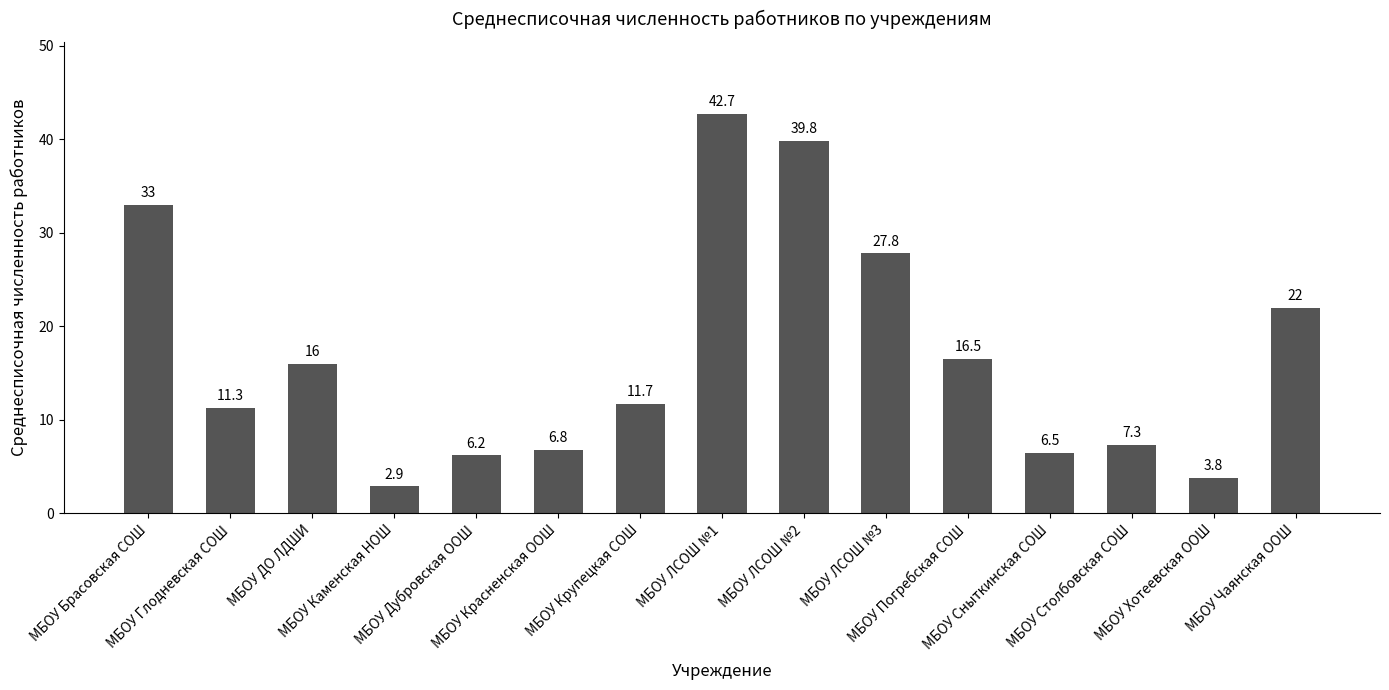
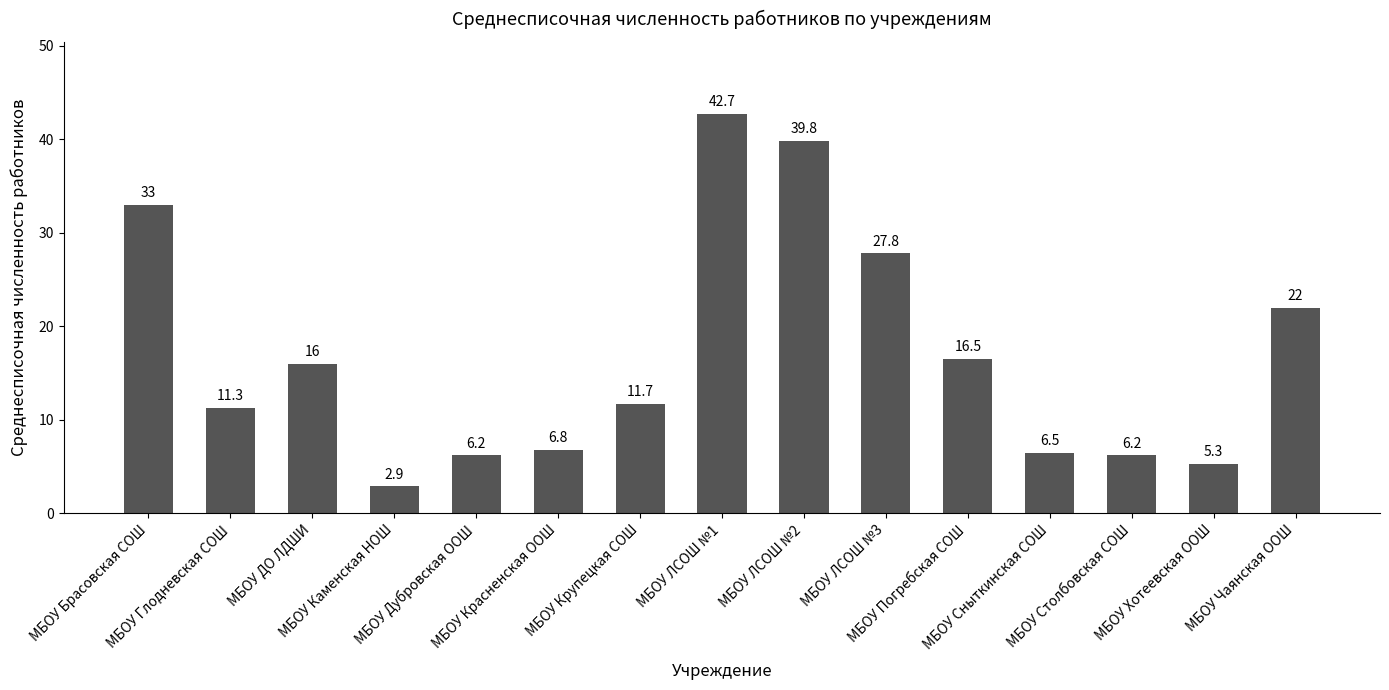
МБОУ Столбовская СОШ: 7.3 -> 6.2
МБОУ Хотеевская ООШ: 3.8 -> 5.3
